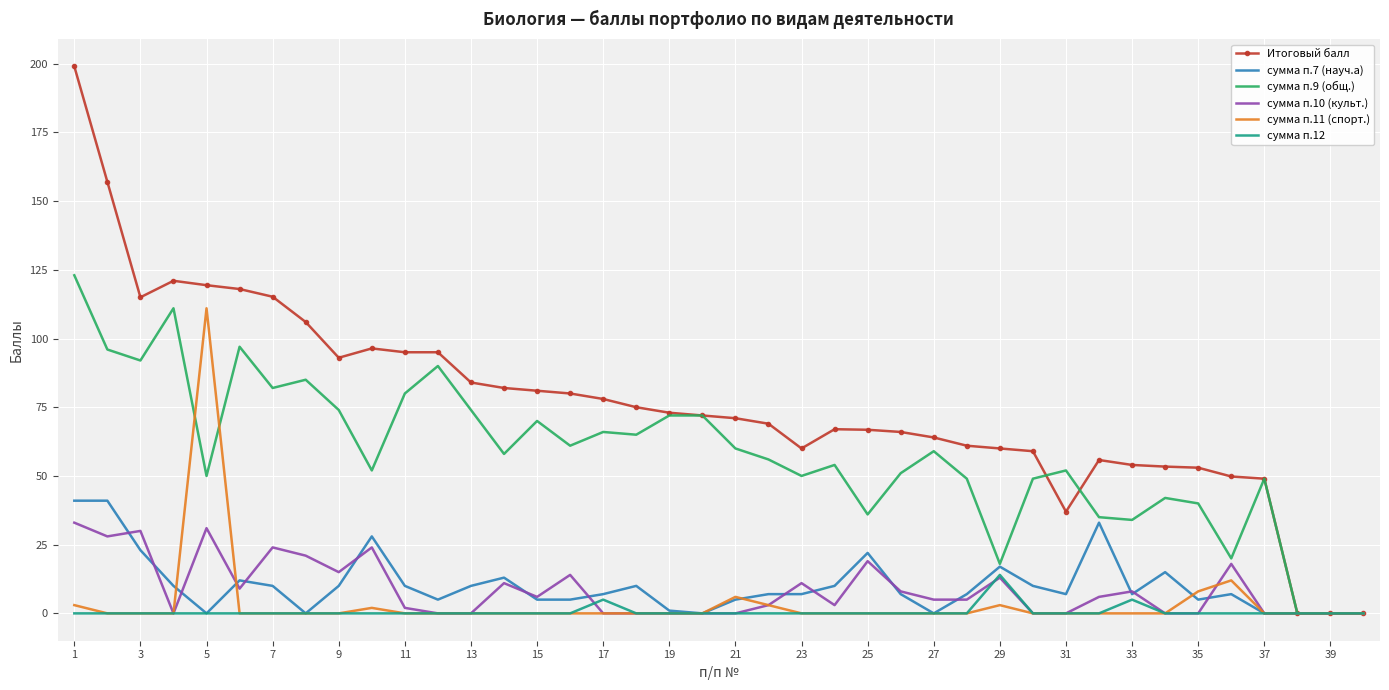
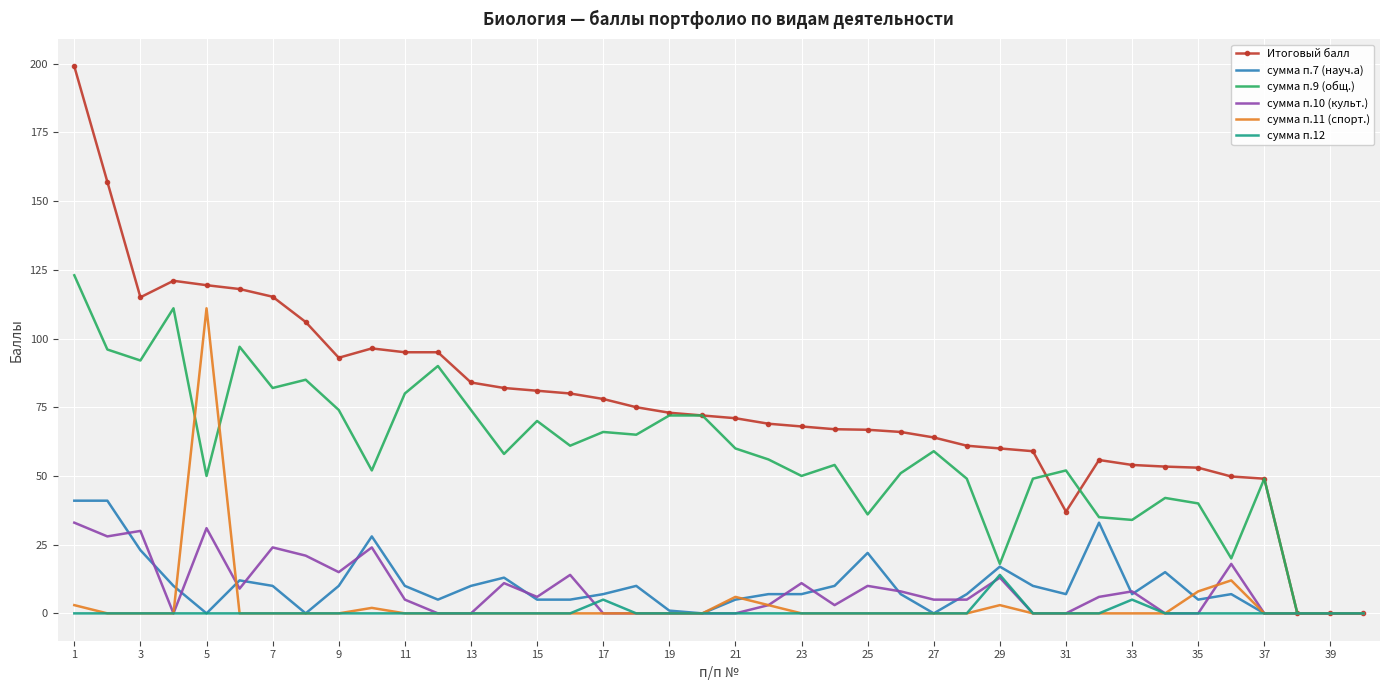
сумма п.10 (культ.), 11: 2 -> 5
Итоговый балл, 23: 60 -> 68
сумма п.10 (культ.), 25: 19 -> 10
